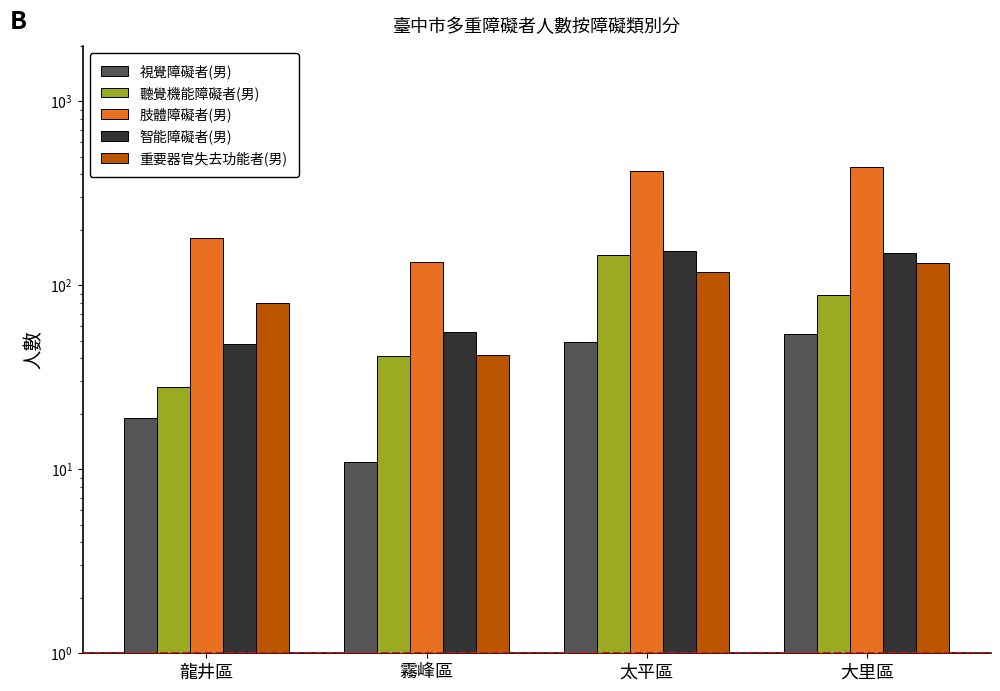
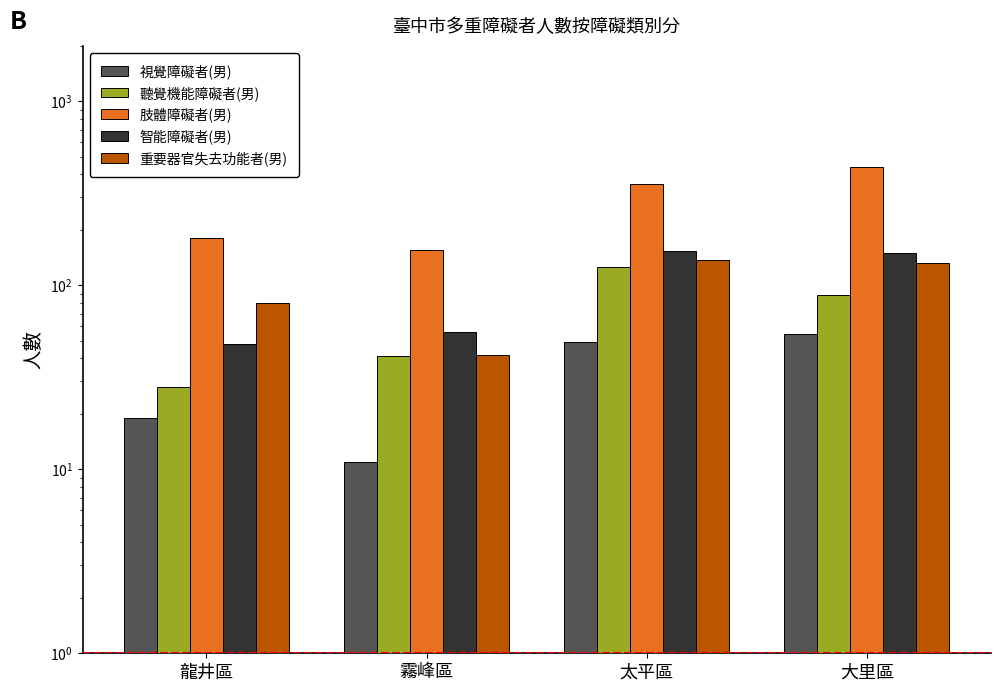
肢體障礙者(男), 霧峰區: 130 -> 160
聽覺機能障礙者(男), 太平區: 150 -> 130
肢體障礙者(男), 太平區: 420 -> 350
重要器官失去功能者(男), 太平區: 120 -> 140
